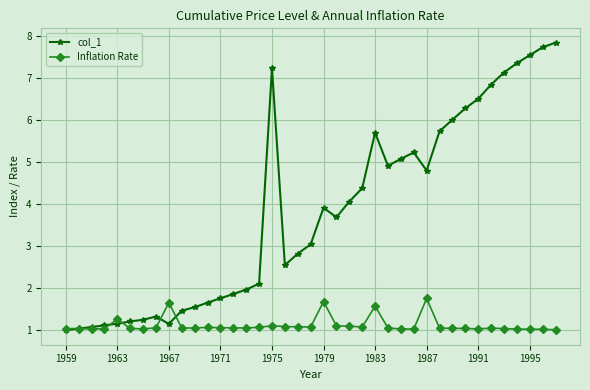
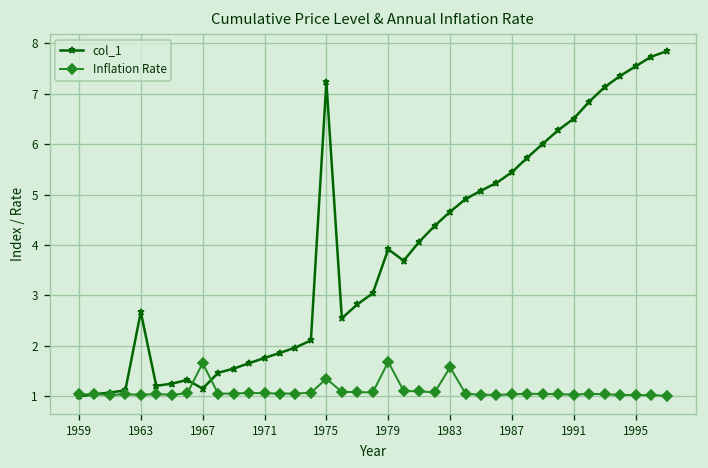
col_1, 1963: 1.2 -> 2.7
Inflation Rate, 1963: 1.3 -> 1.0
Inflation Rate, 1975: 1.1 -> 1.4
col_1, 1983: 5.7 -> 4.7
col_1, 1987: 4.8 -> 5.4
Inflation Rate, 1987: 1.8 -> 1.0
